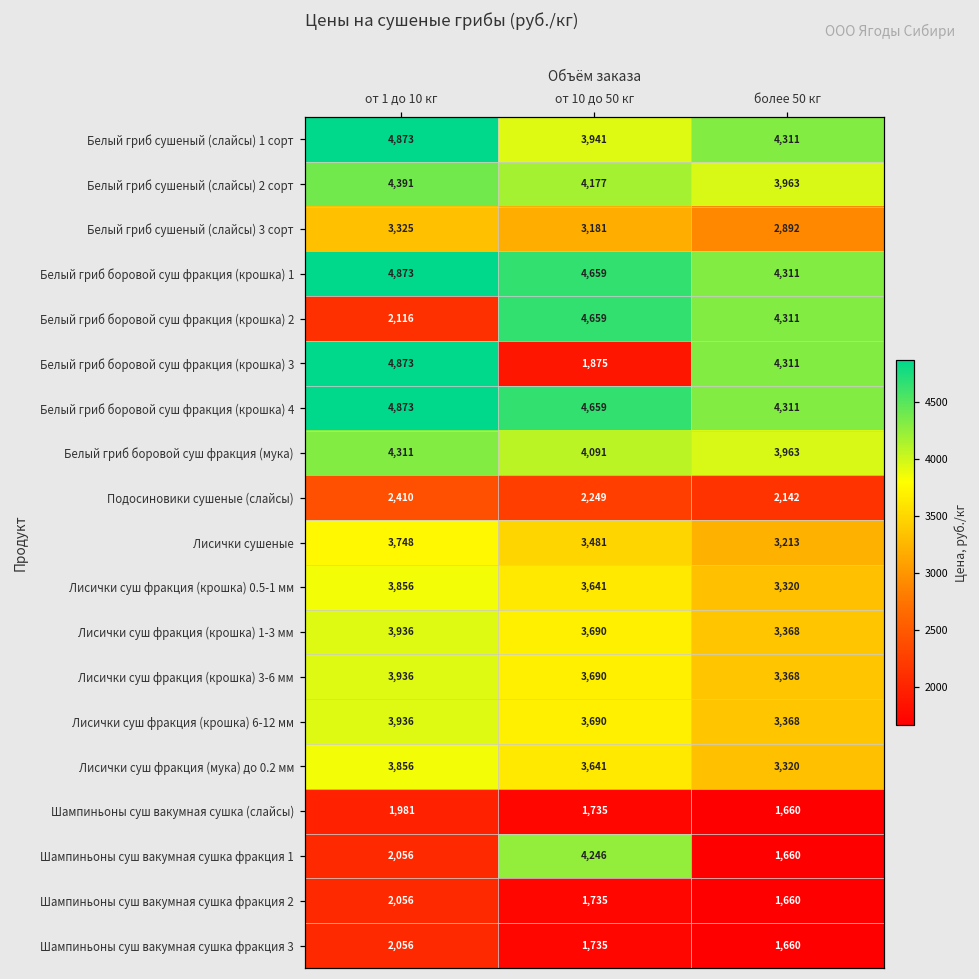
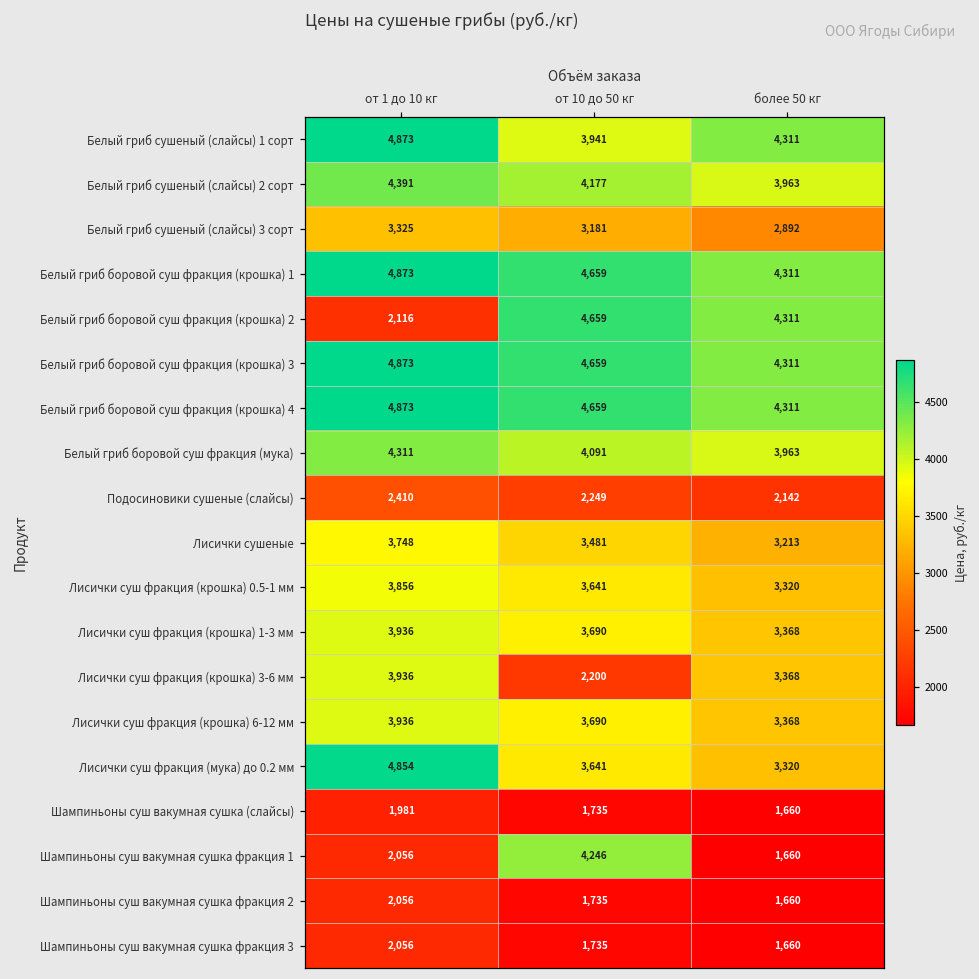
Белый гриб боровой суш фракция (крошка) 3, от 10 до 50 кг: 1,875 -> 4,659
Лисички суш фракция (крошка) 3-6 мм, от 10 до 50 кг: 3,690 -> 2,200
Лисички суш фракция (мука) до 0.2 мм, от 1 до 10 кг: 3,856 -> 4,854
